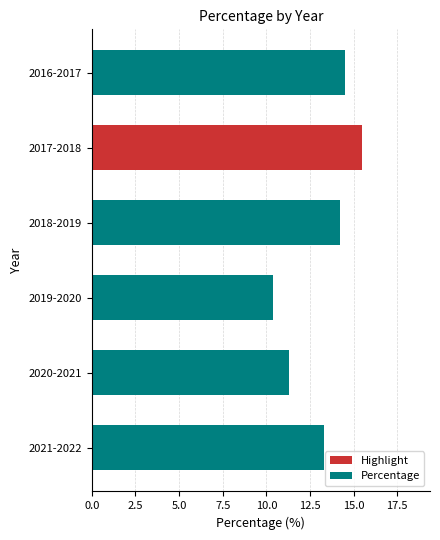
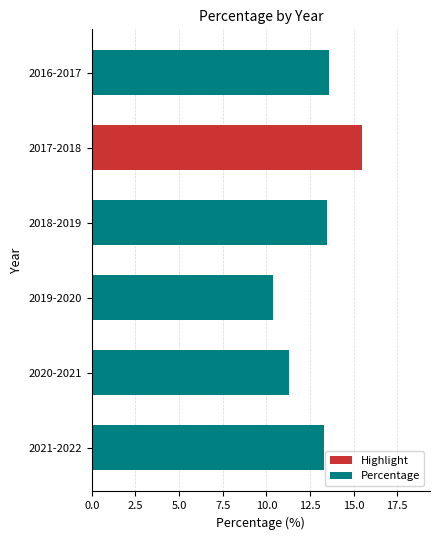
2016-2017: 14.5 -> 13.6
2018-2019: 14.2 -> 13.5
